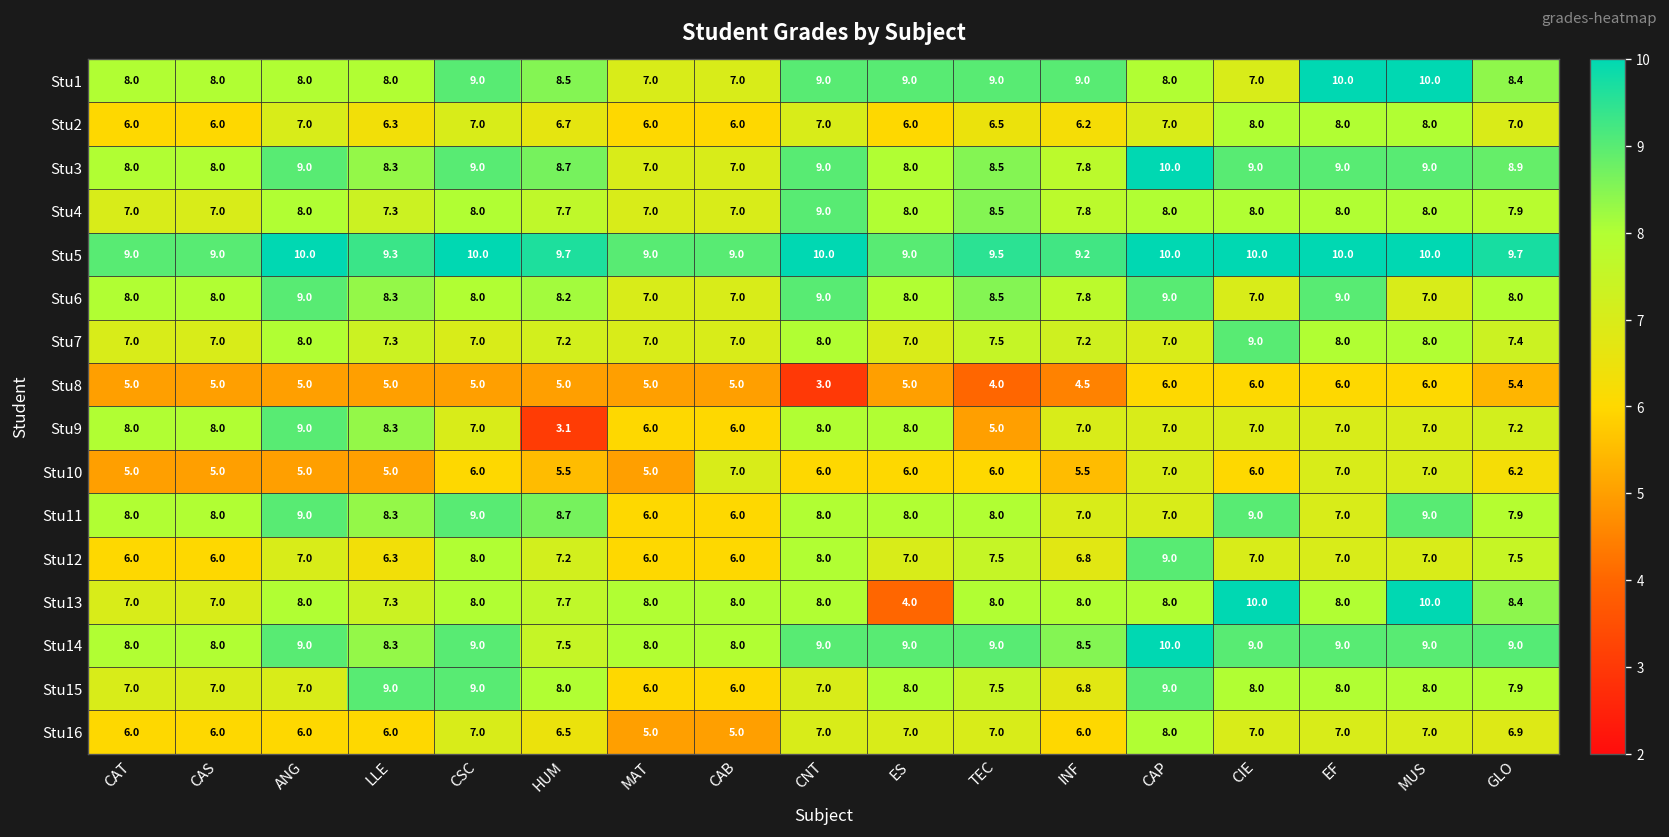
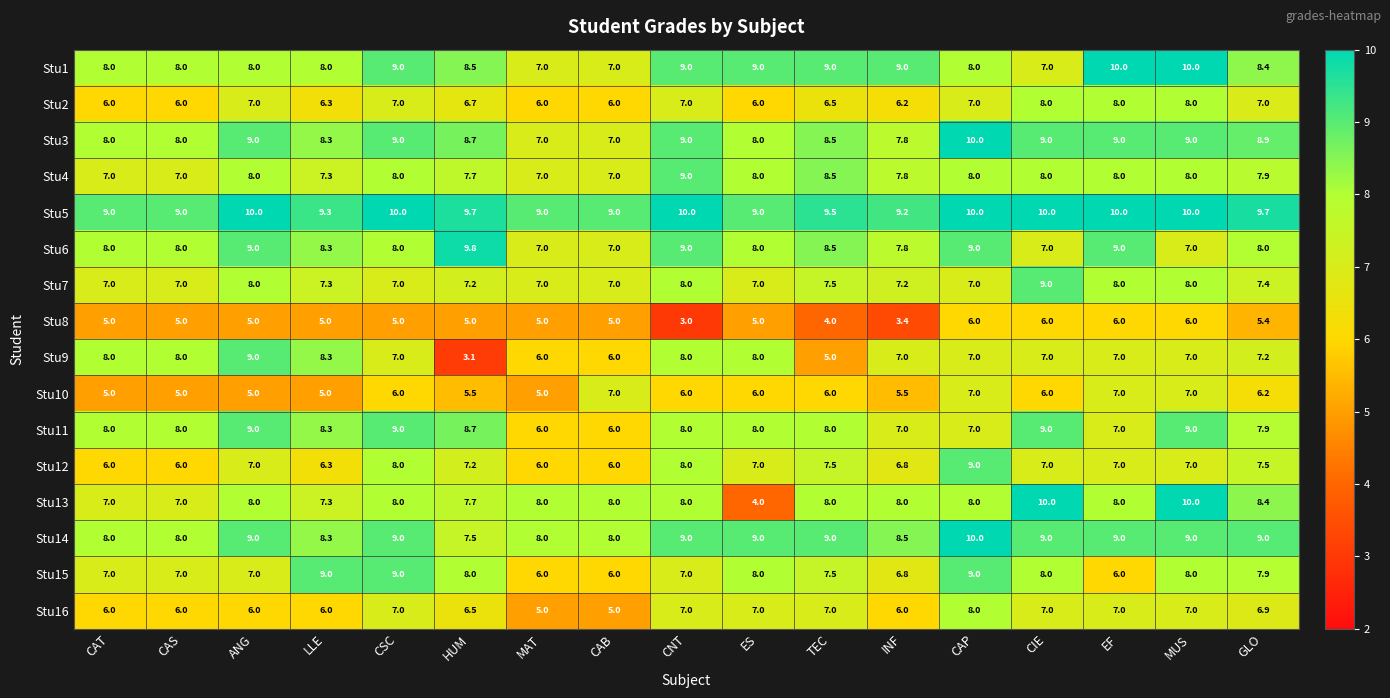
Stu6, HUM: 8.2 -> 9.8
Stu8, INF: 4.5 -> 3.4
Stu15, EF: 8.0 -> 6.0
